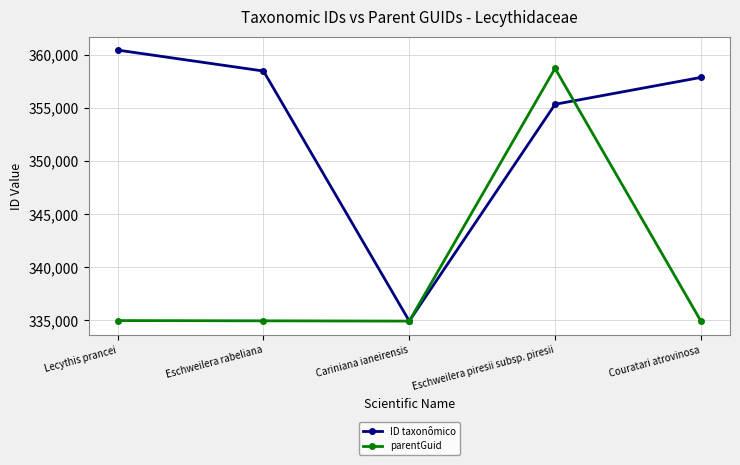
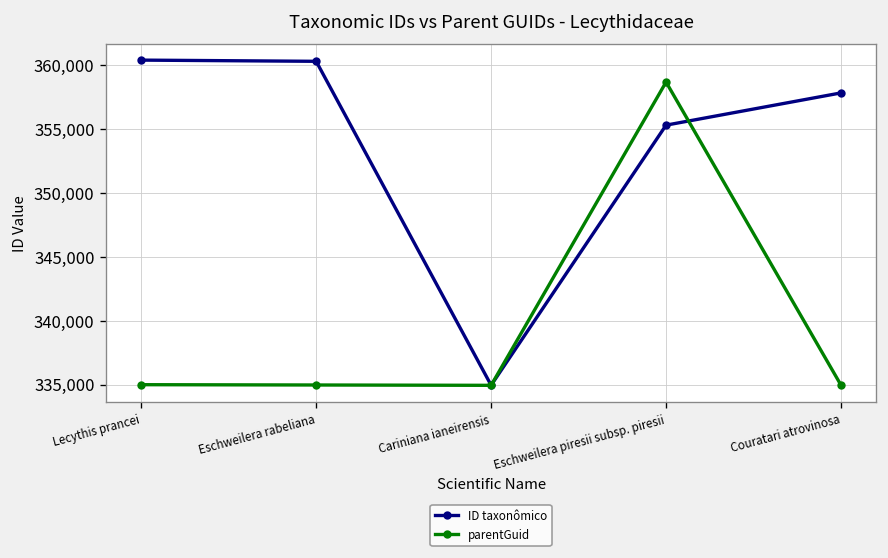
ID taxonômico, Eschweilera rabeliana: 358,400 -> 360,300
